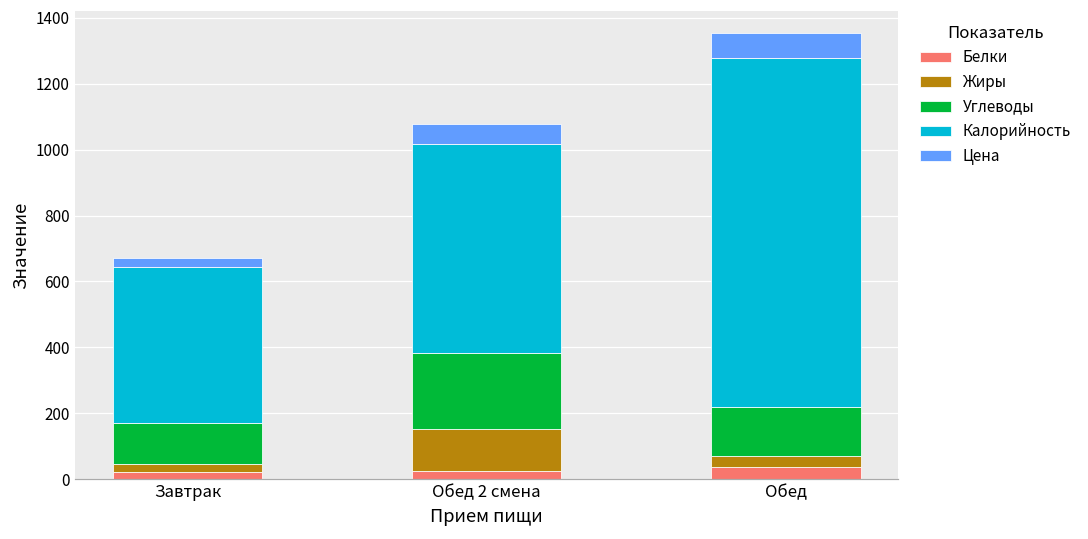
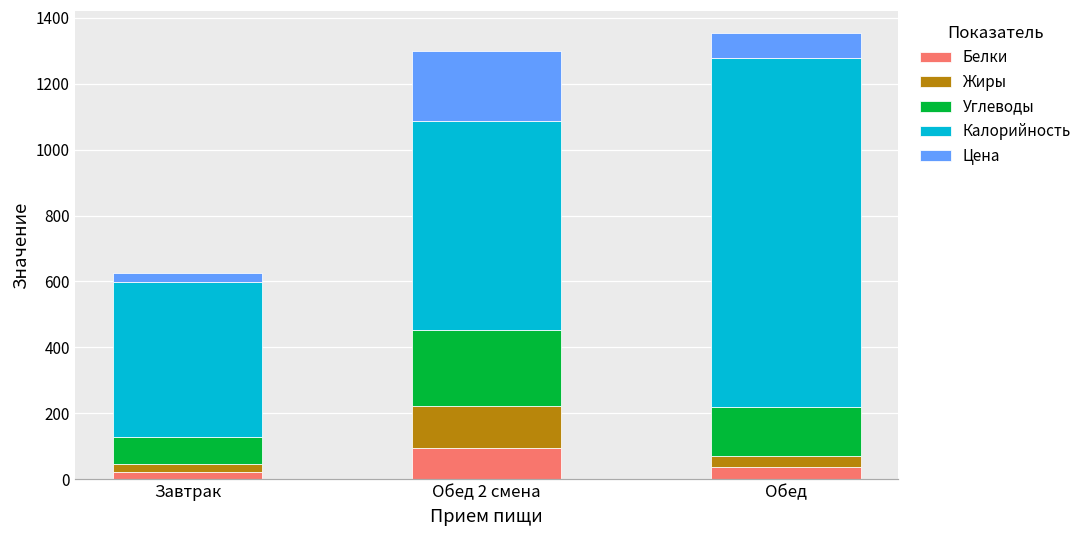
Углеводы, Завтрак: 130 -> 80
Белки, Обед 2 смена: 20 -> 100
Цена, Обед 2 смена: 60 -> 210
